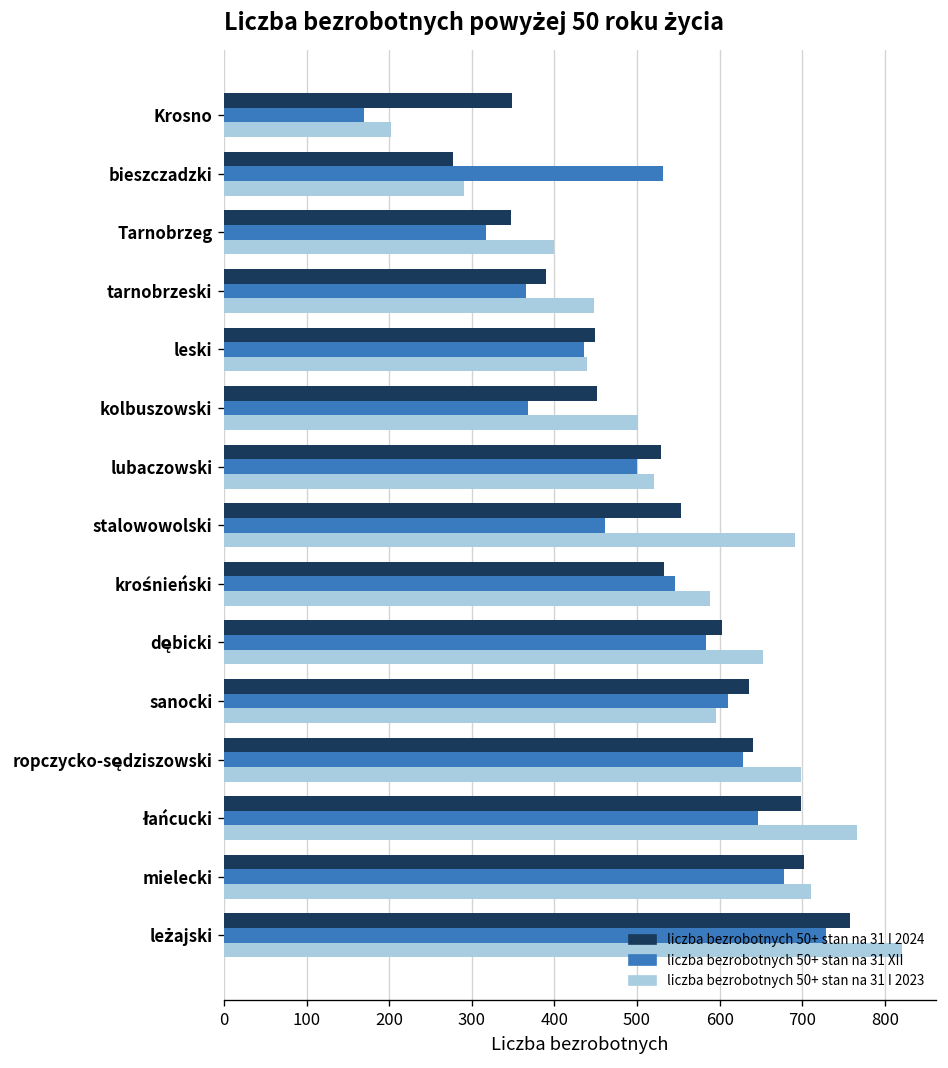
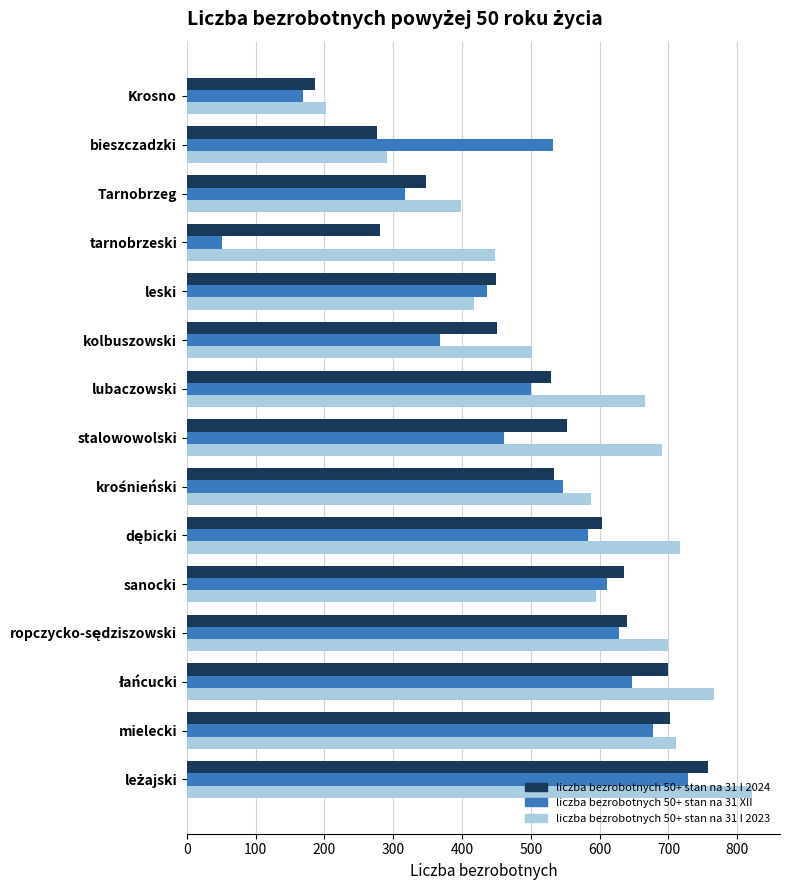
liczba bezrobotnych 50+ stan na 31 I 2024, Krosno: 350 -> 190
liczba bezrobotnych 50+ stan na 31 I 2024, tarnobrzeski: 390 -> 280
liczba bezrobotnych 50+ stan na 31 XII, tarnobrzeski: 370 -> 50
liczba bezrobotnych 50+ stan na 31 I 2023, leski: 440 -> 420
liczba bezrobotnych 50+ stan na 31 I 2023, lubaczowski: 520 -> 670
liczba bezrobotnych 50+ stan na 31 I 2023, dębicki: 650 -> 720
